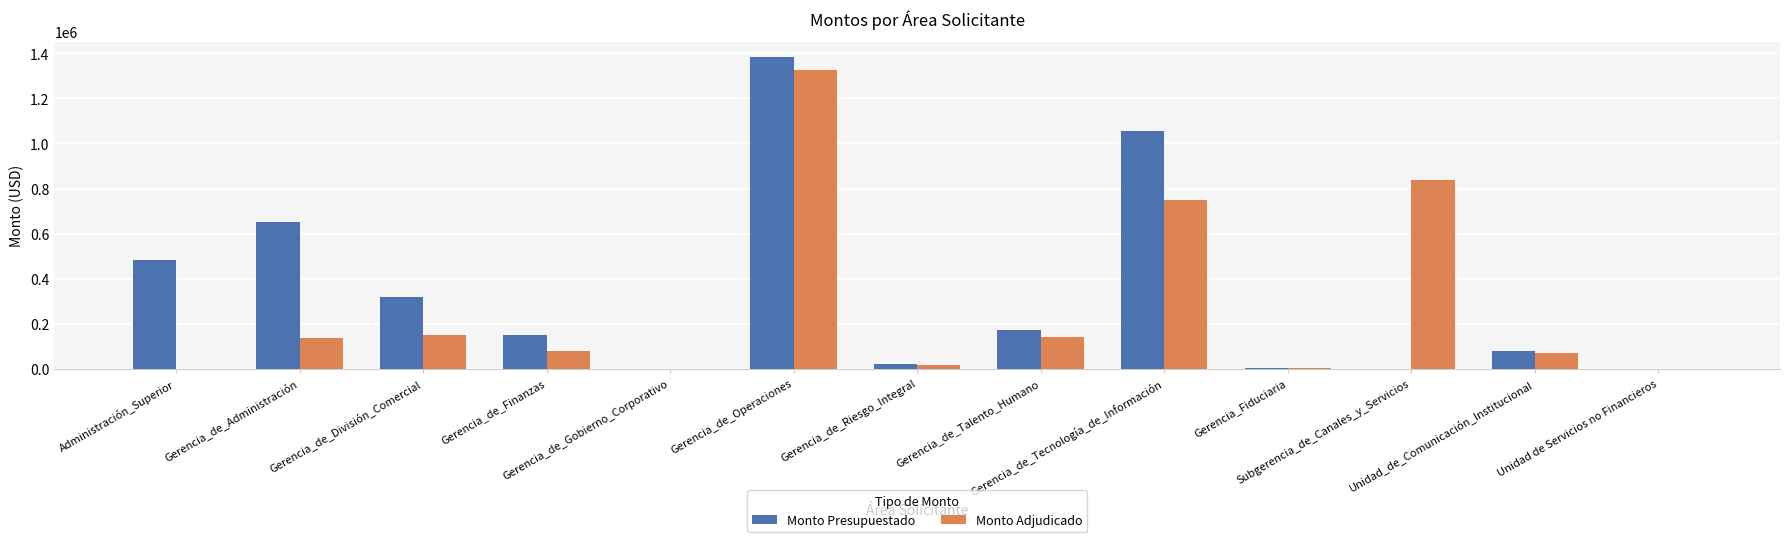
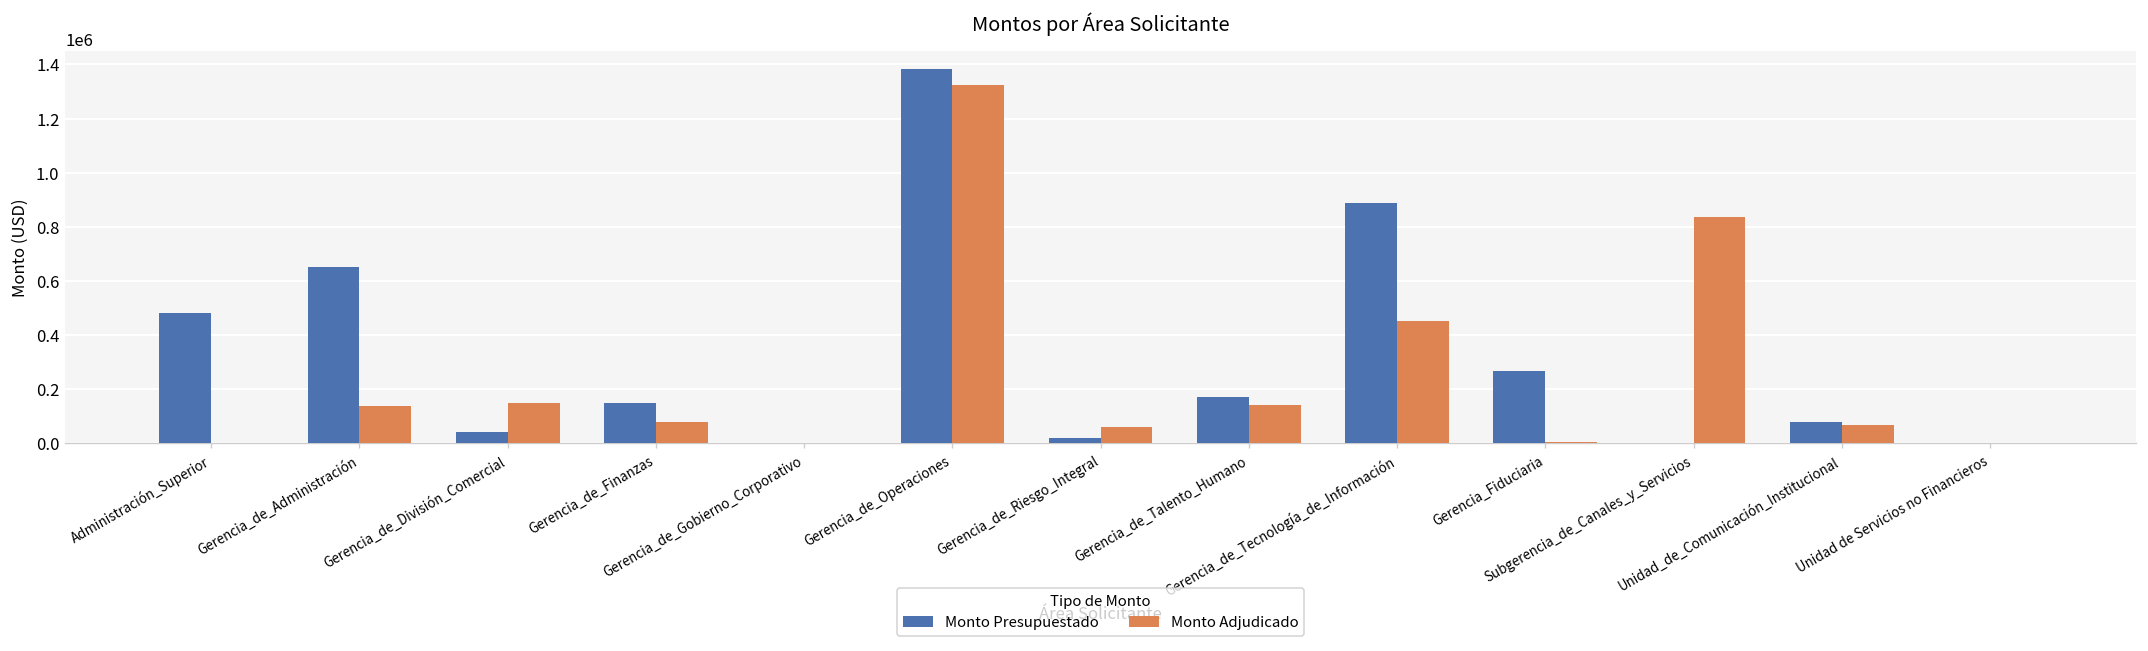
Monto Presupuestado, Gerencia_de_División_Comercial: 320000 -> 40000
Monto Adjudicado, Gerencia_de_Riesgo_Integral: 20000 -> 60000
Monto Presupuestado, Gerencia_de_Tecnología_de_Información: 1060000 -> 890000
Monto Adjudicado, Gerencia_de_Tecnología_de_Información: 750000 -> 450000
Monto Presupuestado, Gerencia_Fiduciaria: 10000 -> 270000
